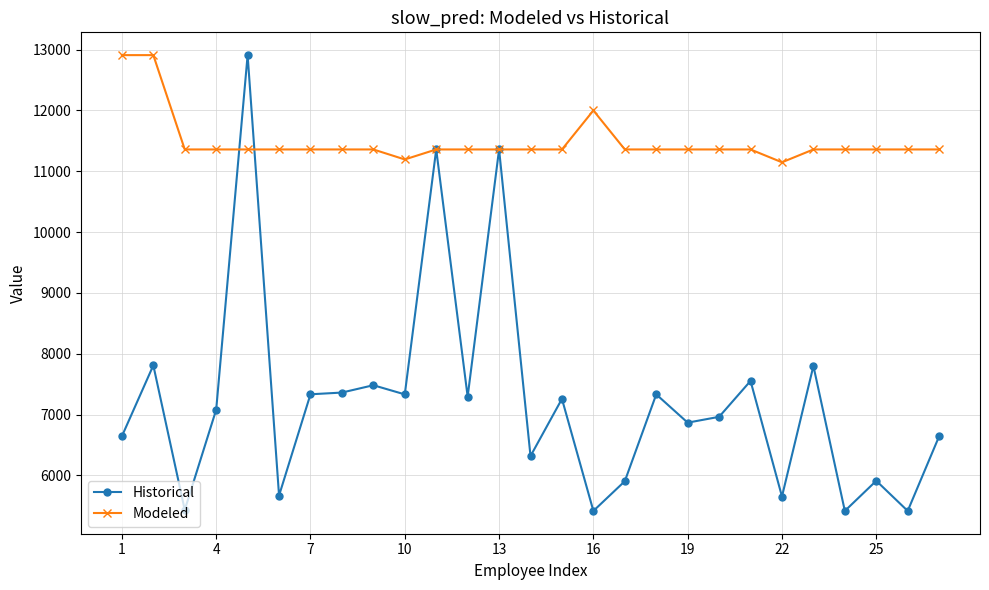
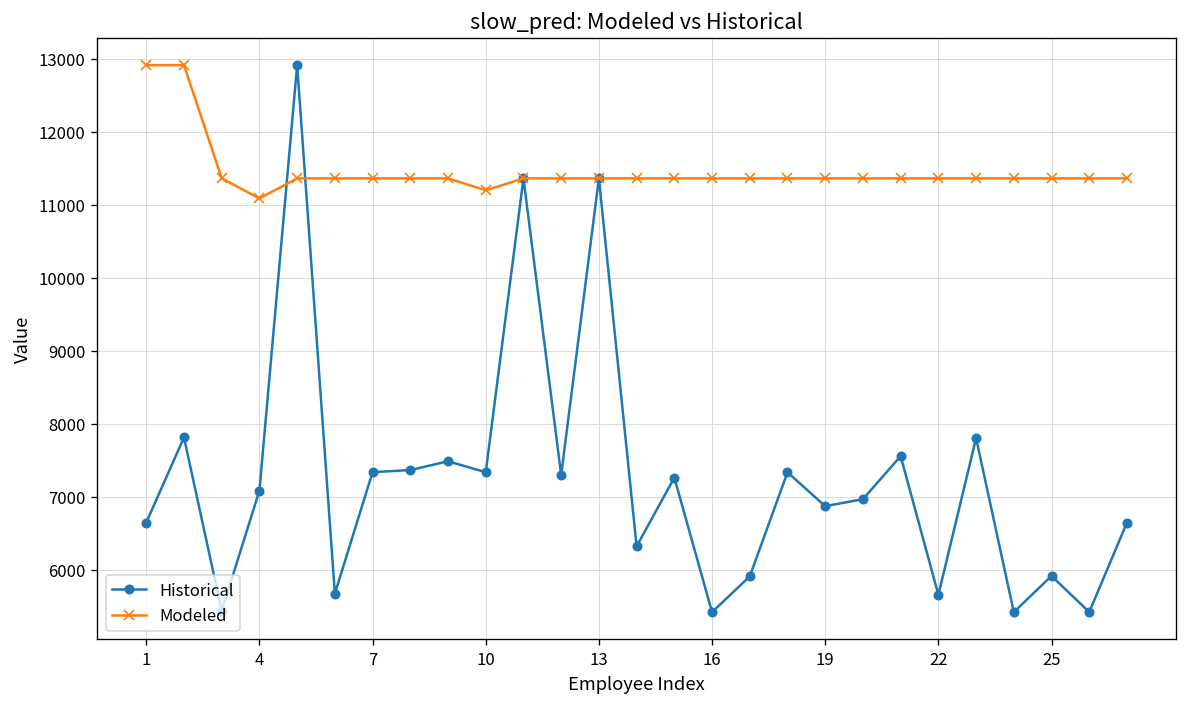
Modeled, 4: 11400 -> 11100
Modeled, 16: 12000 -> 11400
Modeled, 22: 11100 -> 11400
